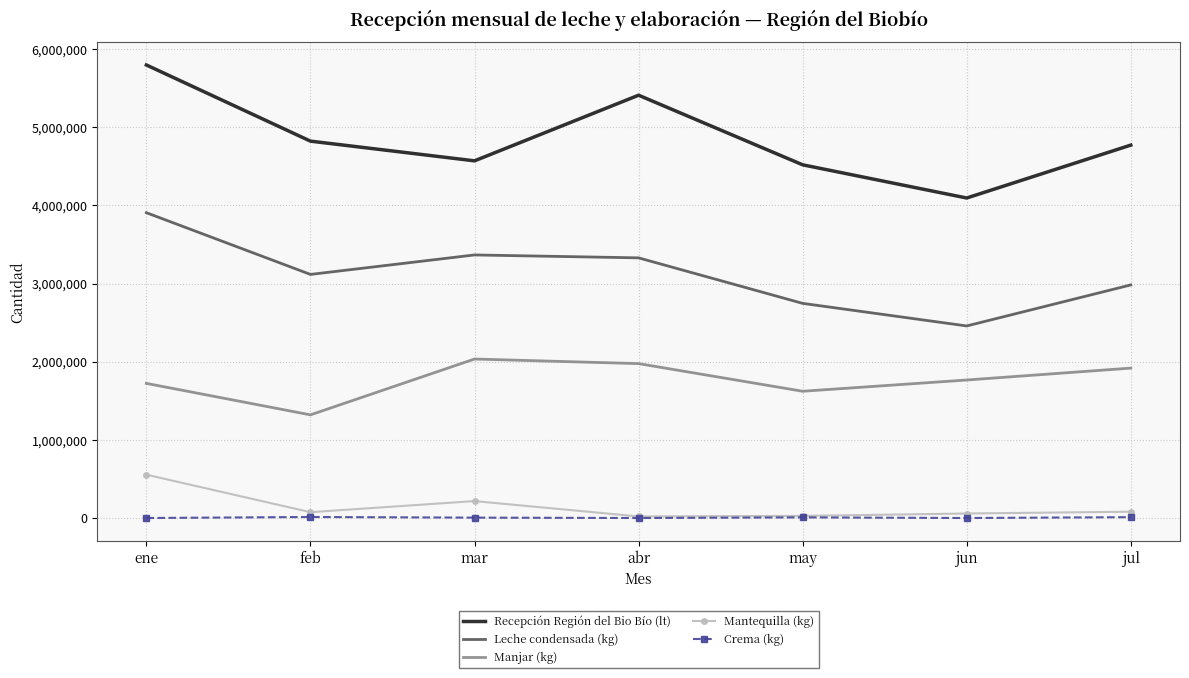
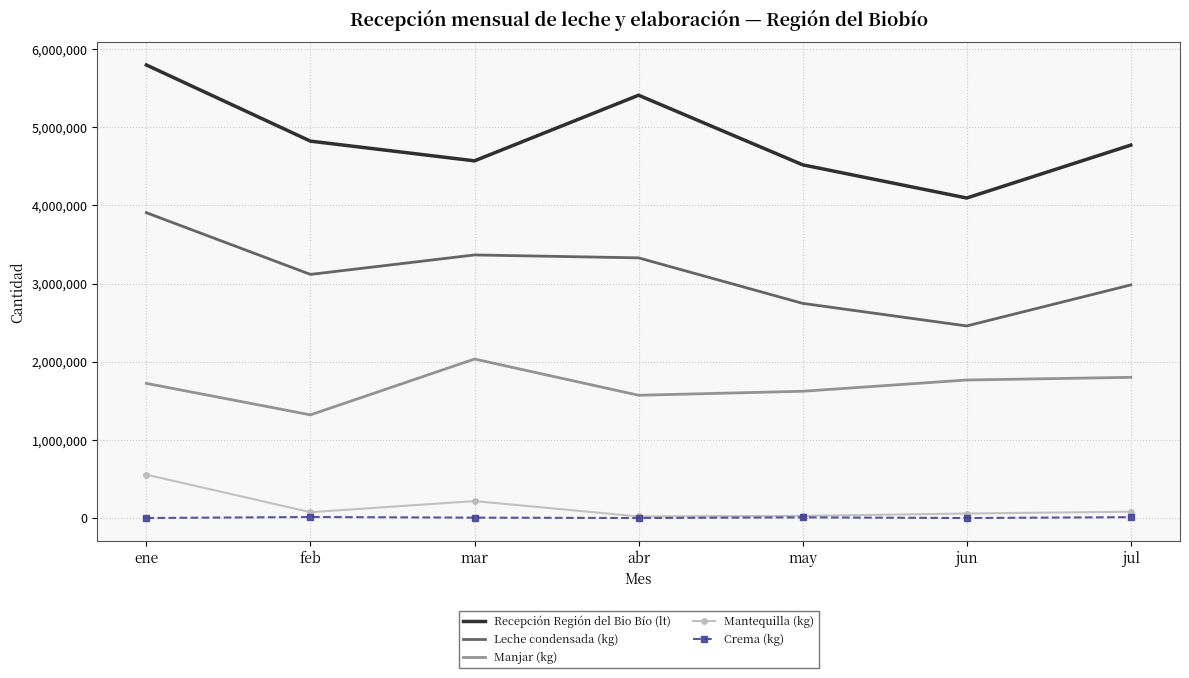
Manjar (kg), abr: 2,000,000 -> 1,600,000
Manjar (kg), jul: 1,900,000 -> 1,800,000
